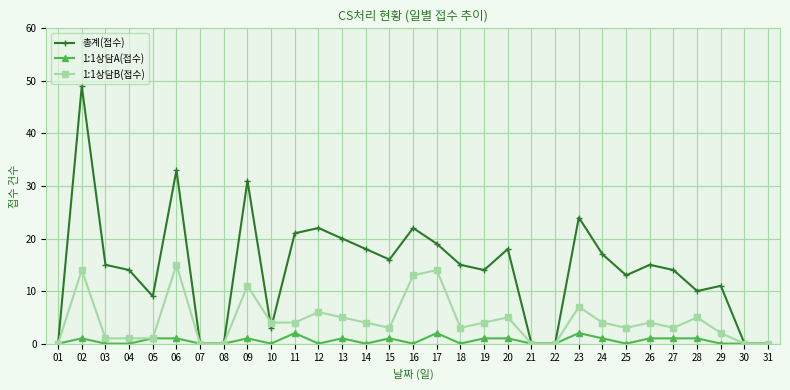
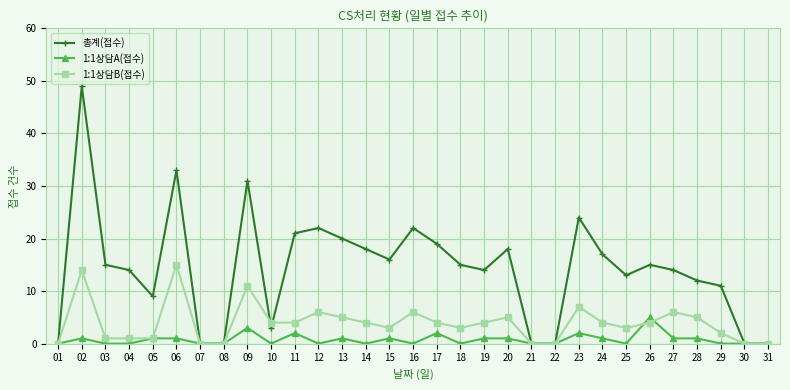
1:1상담A(접수), 09: 1 -> 3
1:1상담B(접수), 16: 13 -> 6
1:1상담B(접수), 17: 14 -> 4
1:1상담A(접수), 26: 1 -> 5
1:1상담B(접수), 27: 3 -> 6
총계(접수), 28: 10 -> 12
